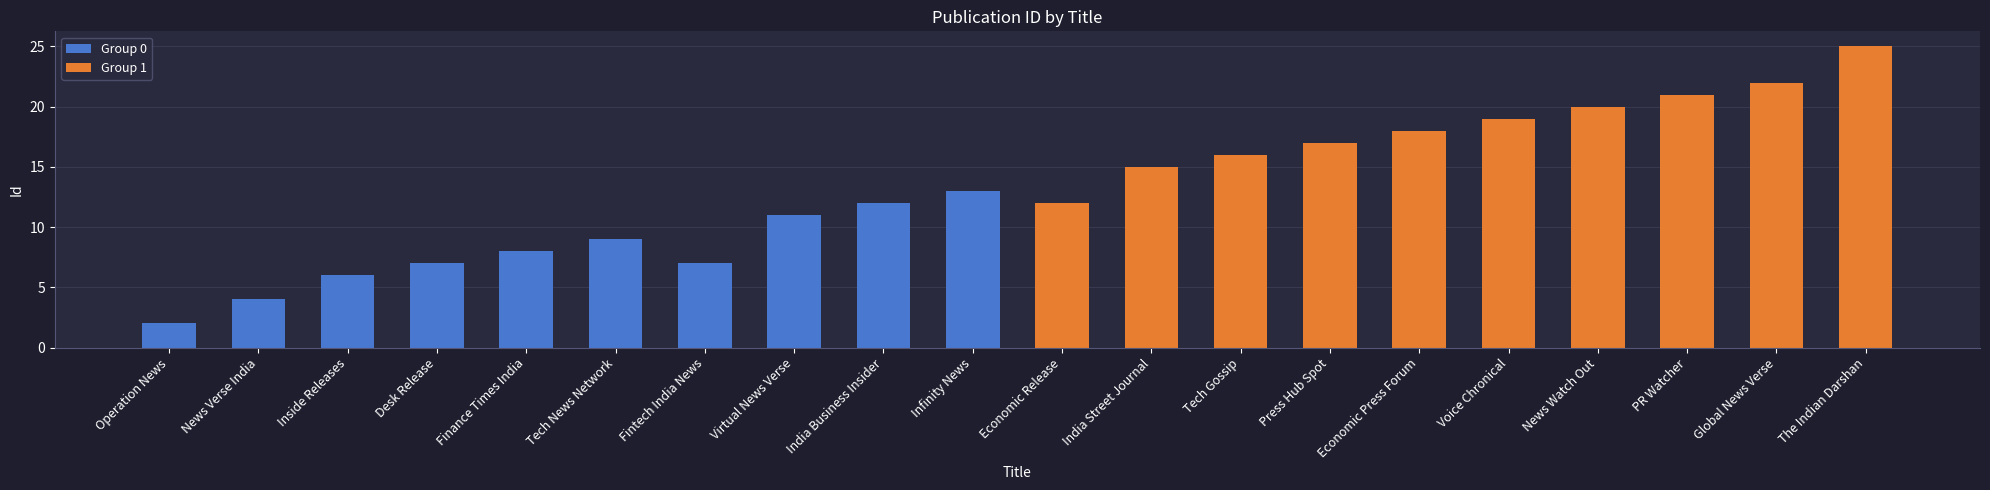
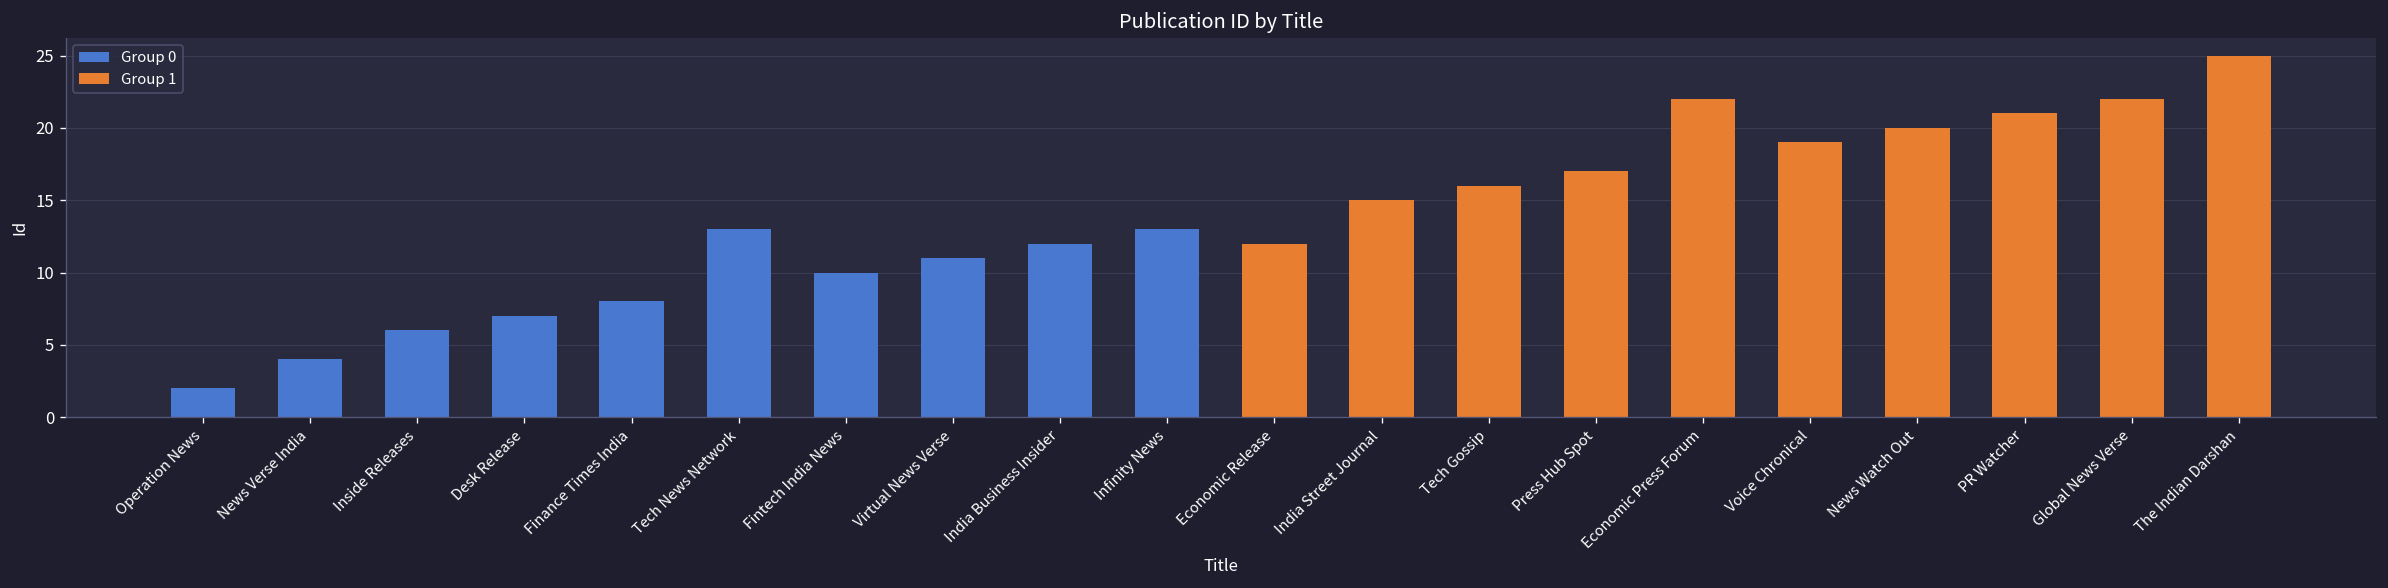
Group 0, Tech News Network: 9 -> 13
Group 0, Fintech India News: 7 -> 10
Group 1, Economic Press Forum: 18 -> 22
